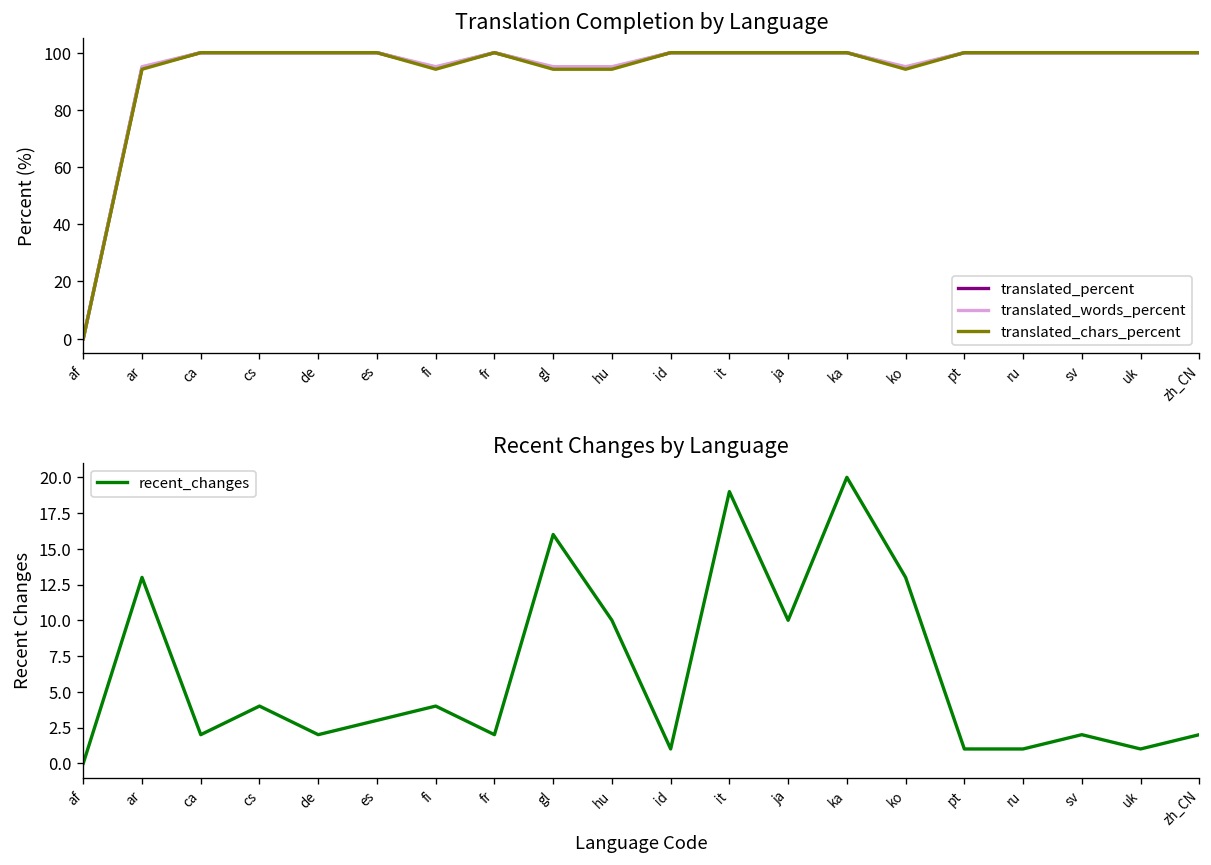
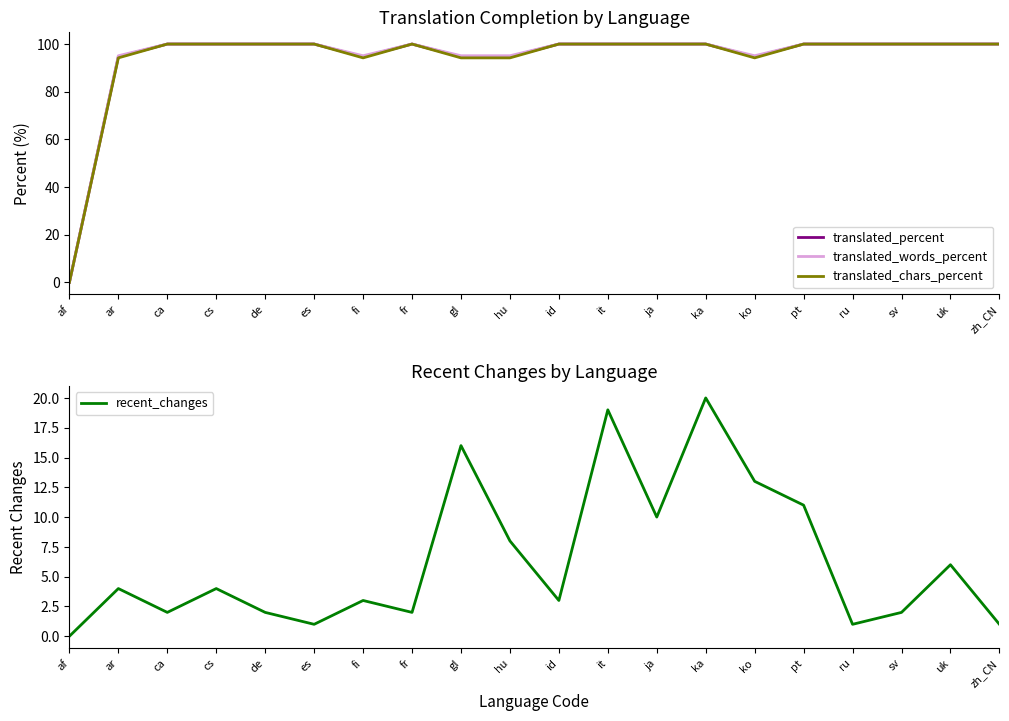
Recent Changes by Language, ar: 13 -> 4
Recent Changes by Language, es: 3 -> 1
Recent Changes by Language, fi: 4 -> 3
Recent Changes by Language, hu: 10 -> 8
Recent Changes by Language, id: 1 -> 3
Recent Changes by Language, pt: 1 -> 11
Recent Changes by Language, uk: 1 -> 6
Recent Changes by Language, zh_CN: 2 -> 1
